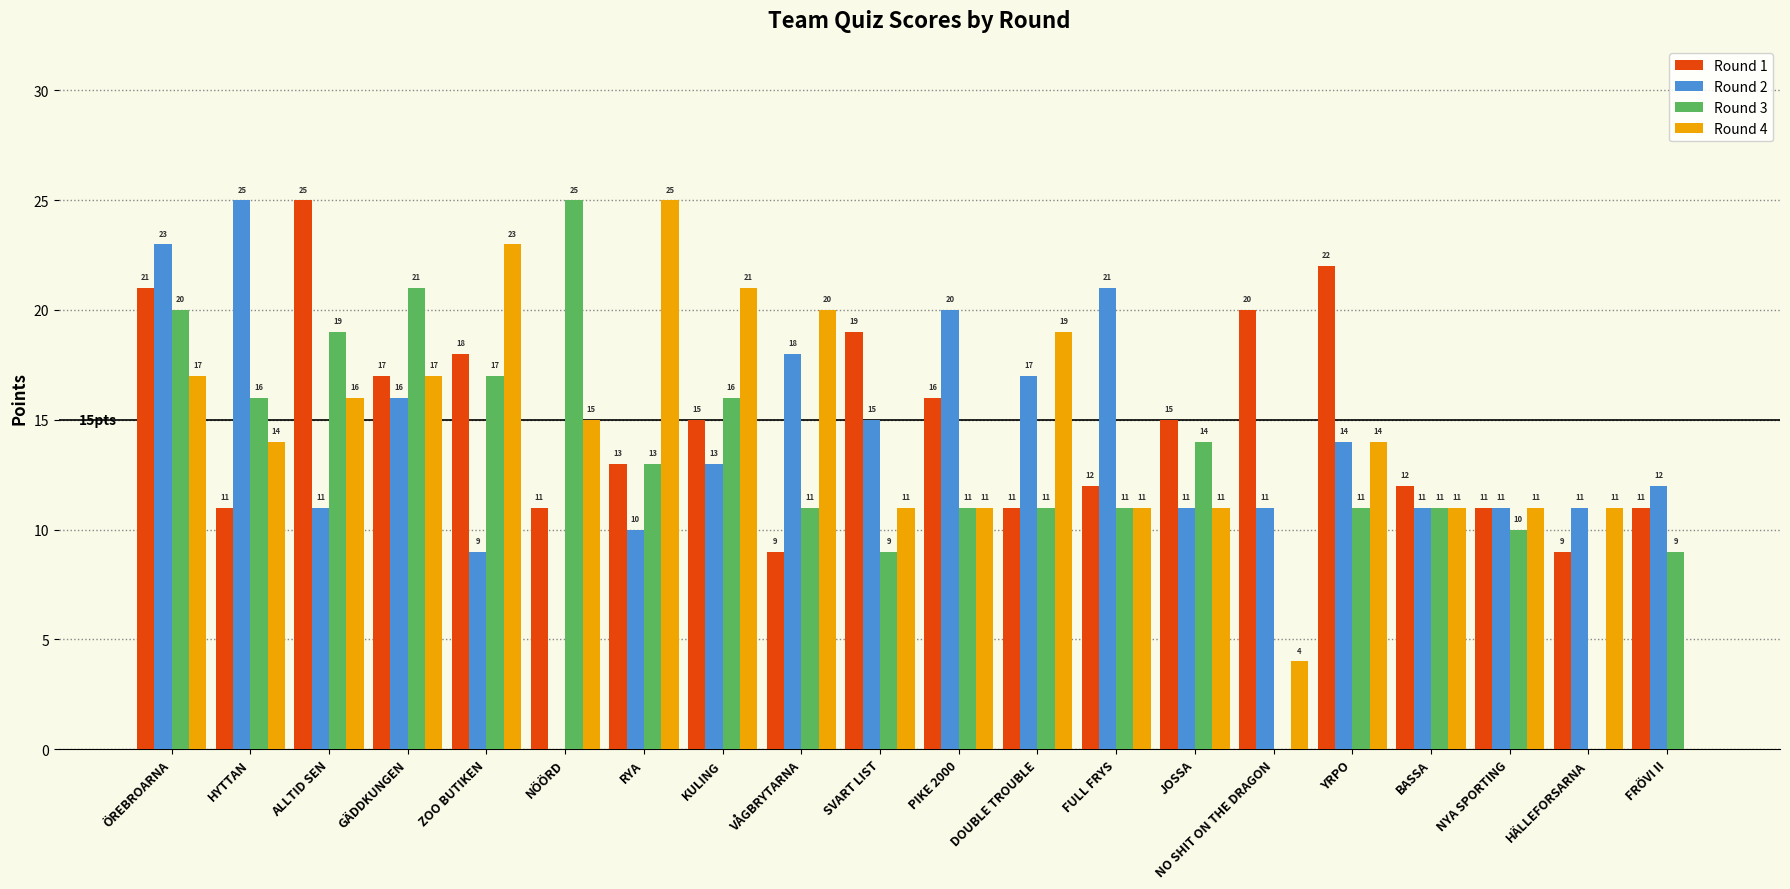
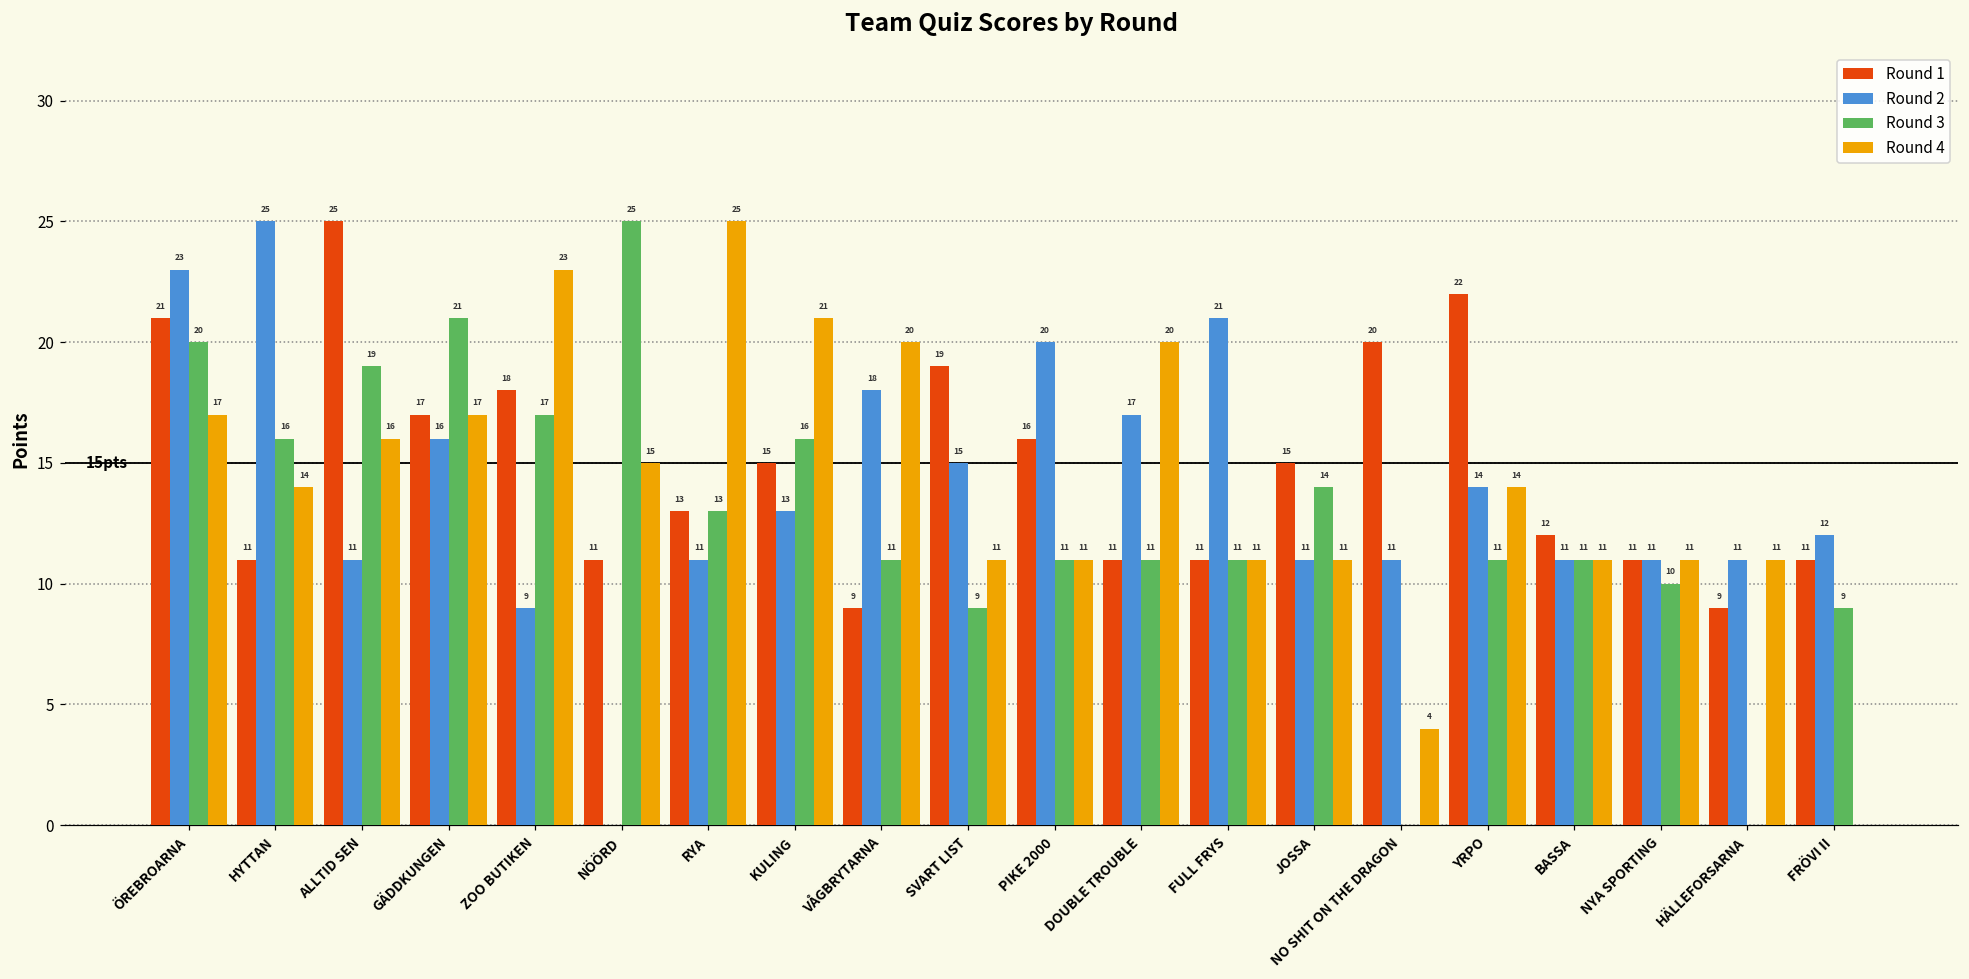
Round 2, RYA: 10 -> 11
Round 4, DOUBLE TROUBLE: 19 -> 20
Round 1, FULL FRYS: 12 -> 11
